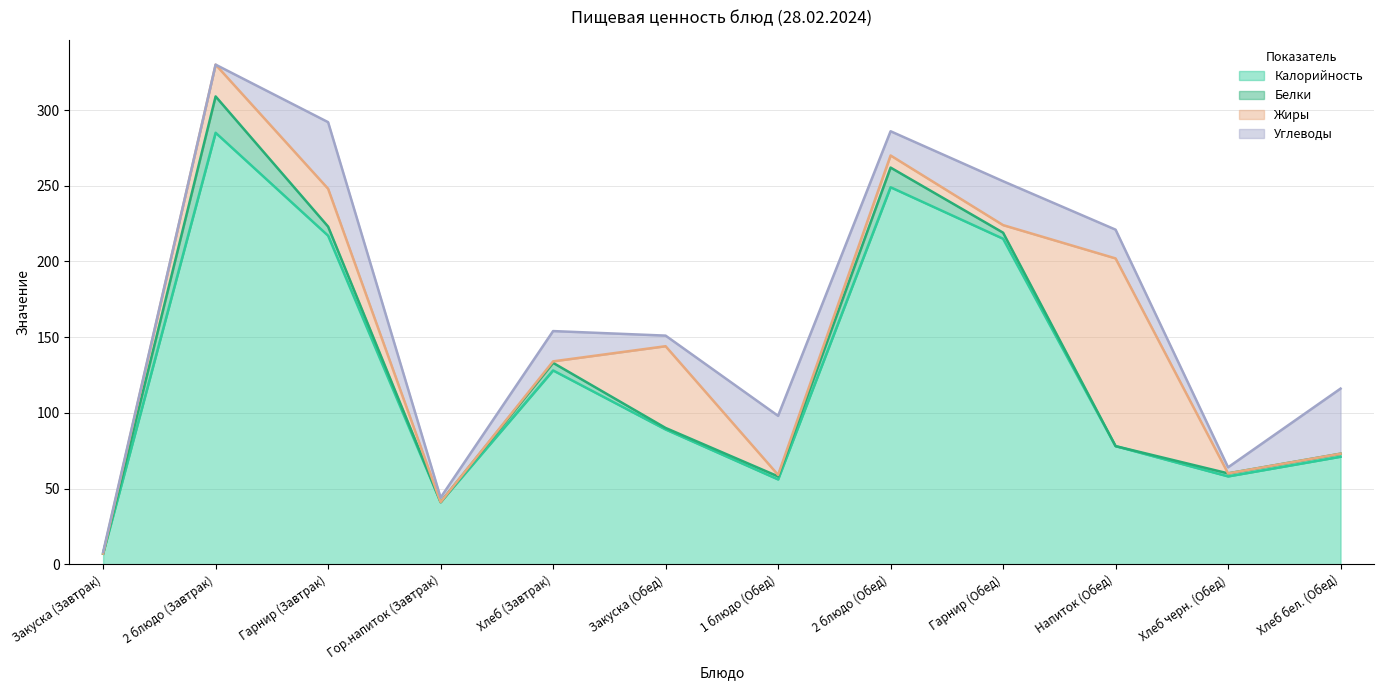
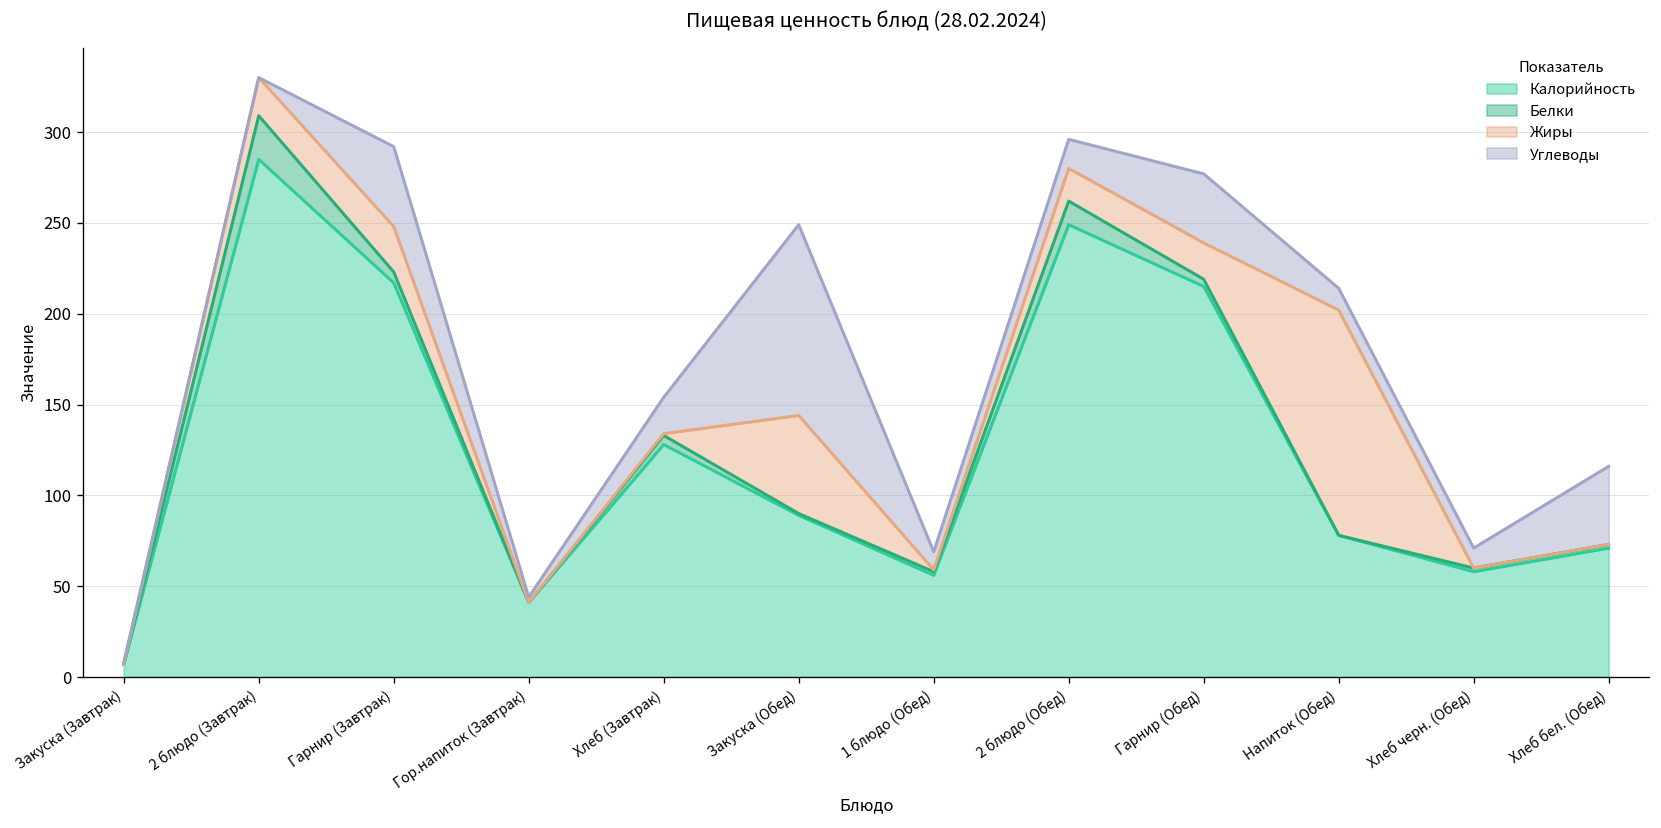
Углеводы, Закуска (Обед): 7 -> 105
Углеводы, 1 блюдо (Обед): 39 -> 10
Жиры, 2 блюдо (Обед): 8 -> 18
Жиры, Гарнир (Обед): 5 -> 20
Углеводы, Гарнир (Обед): 29 -> 38
Углеводы, Напиток (Обед): 19 -> 12
Углеводы, Хлеб черн. (Обед): 4 -> 11
